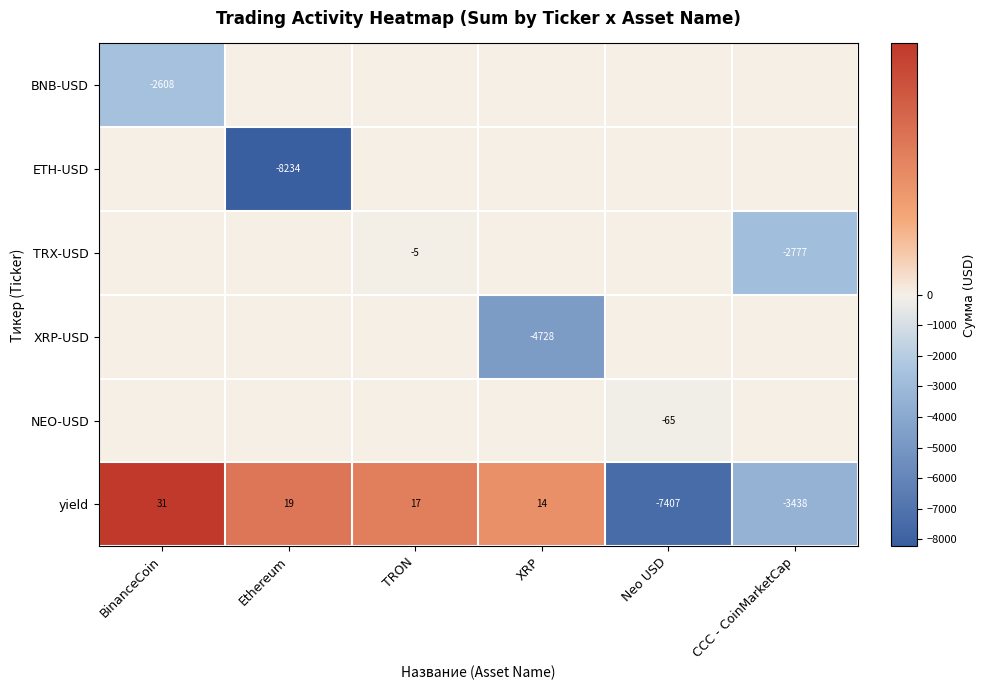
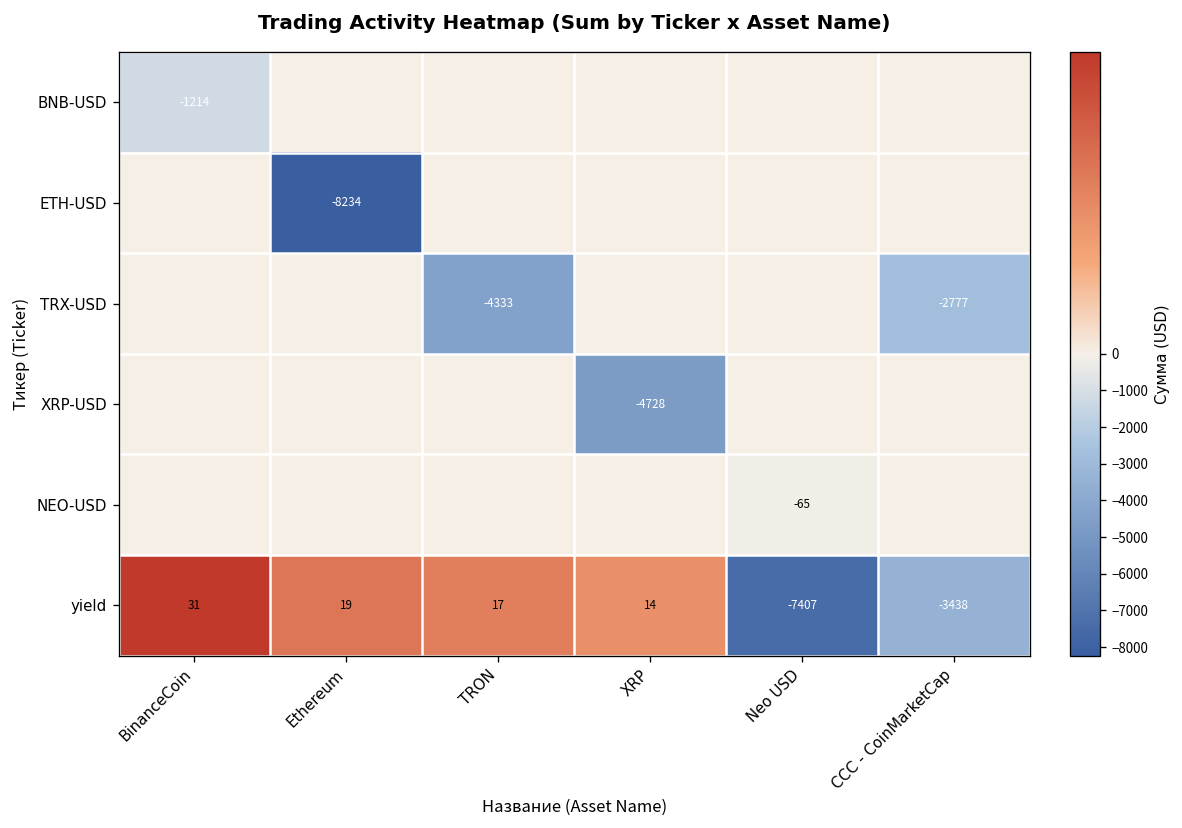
BNB-USD, BinanceCoin: -2608 -> -1214
TRX-USD, TRON: -5 -> -4333
